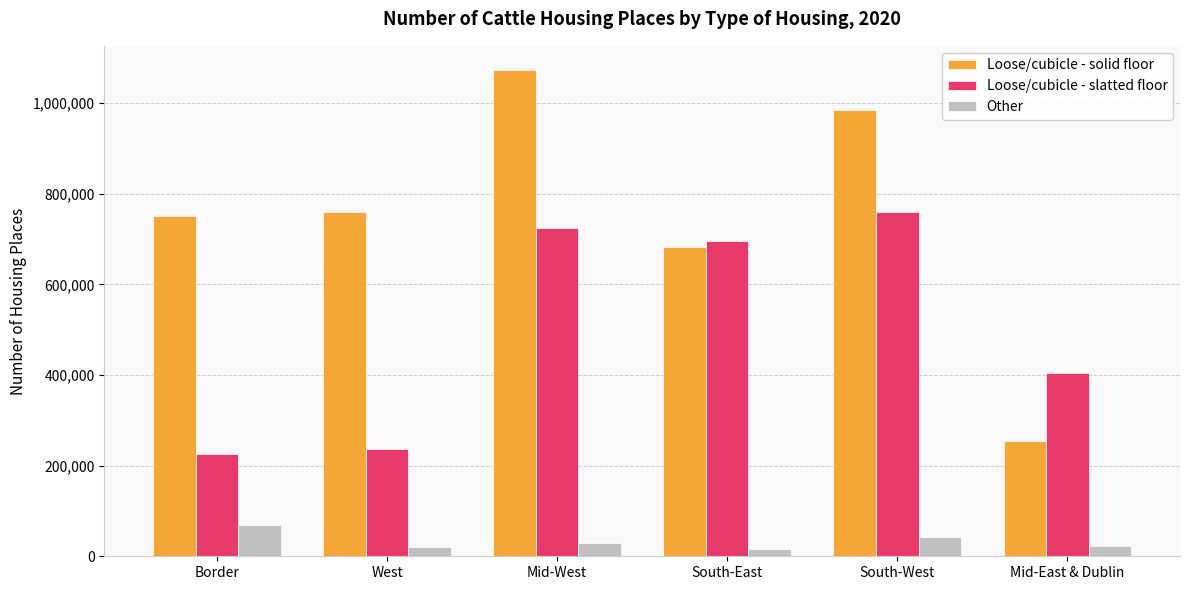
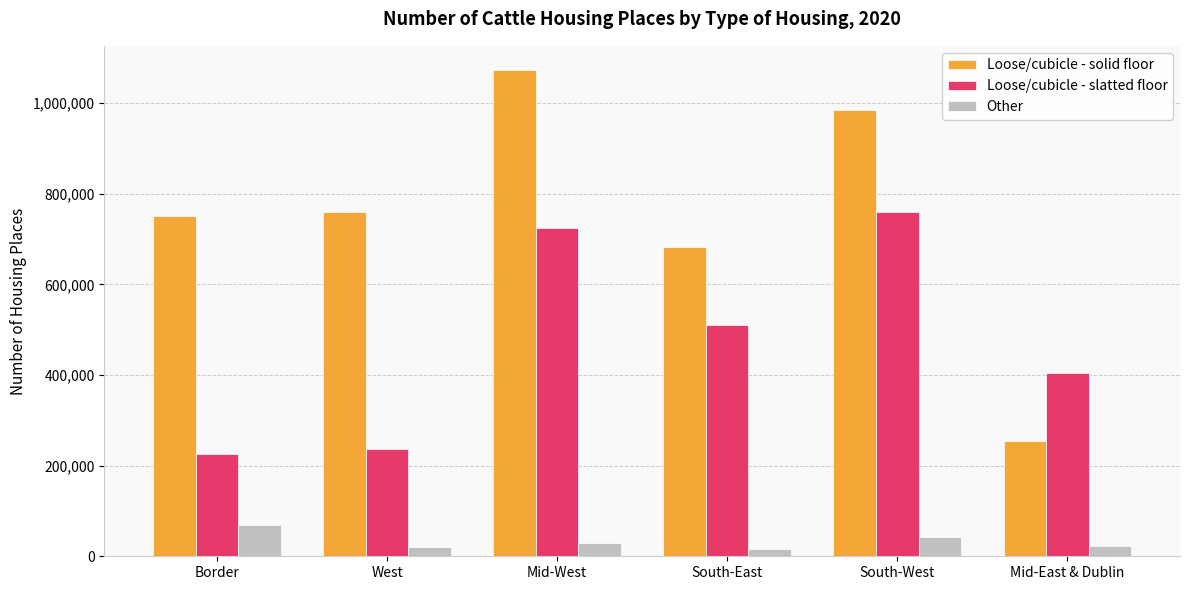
Loose/cubicle - slatted floor, South-East: 700,000 -> 510,000
